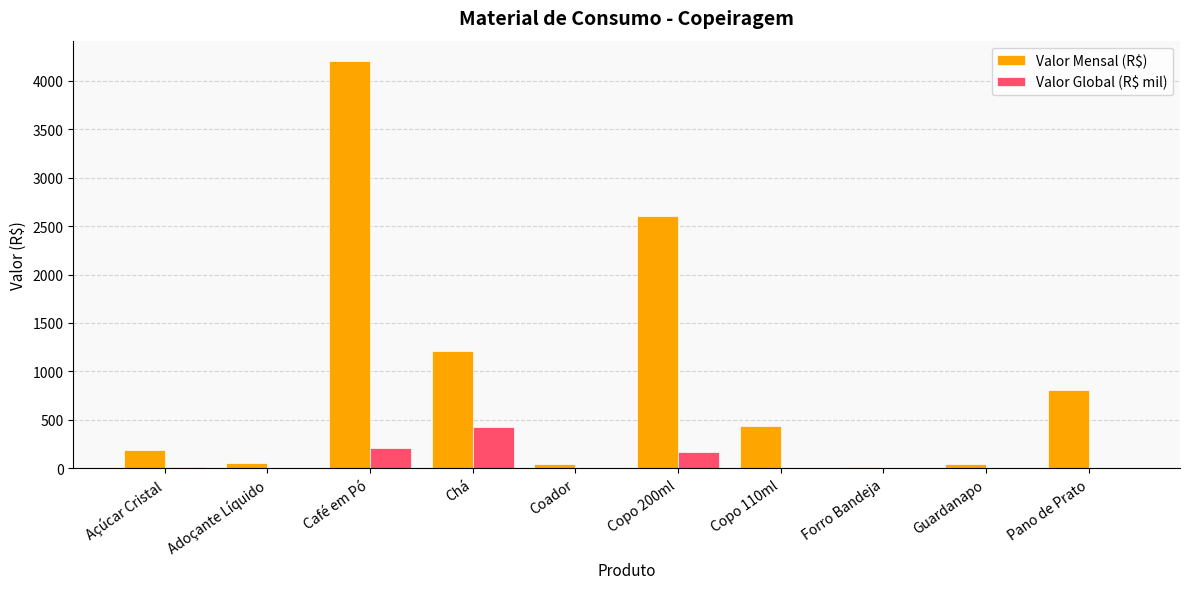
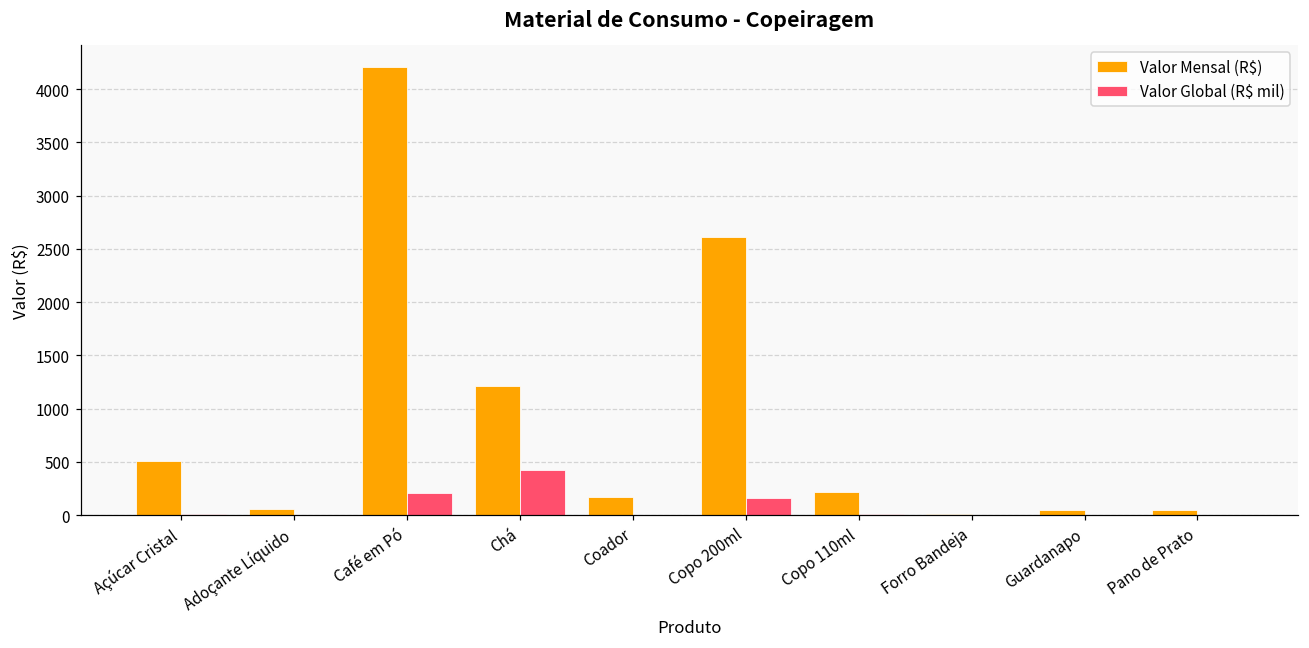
Valor Mensal (R$), Açúcar Cristal: 200 -> 500
Valor Mensal (R$), Coador: 0 -> 200
Valor Mensal (R$), Copo 110ml: 400 -> 200
Valor Mensal (R$), Pano de Prato: 800 -> 0
